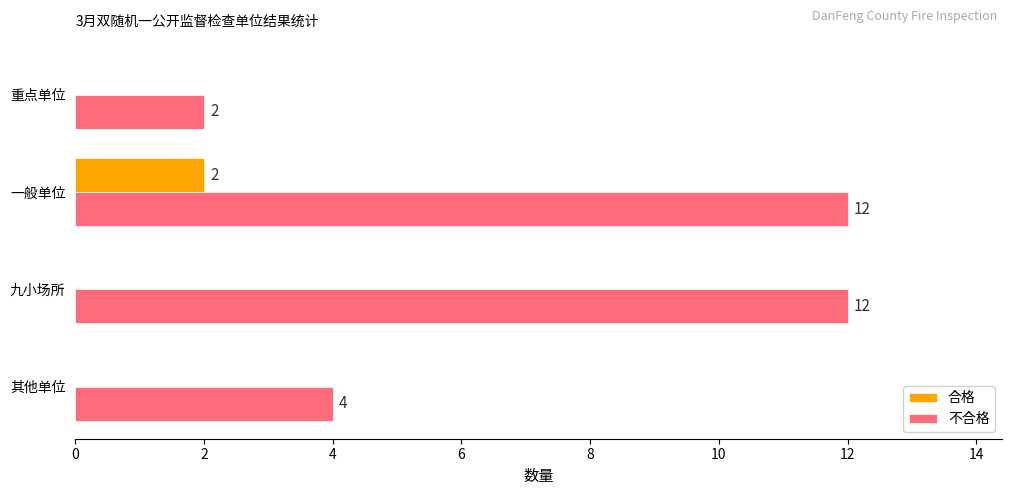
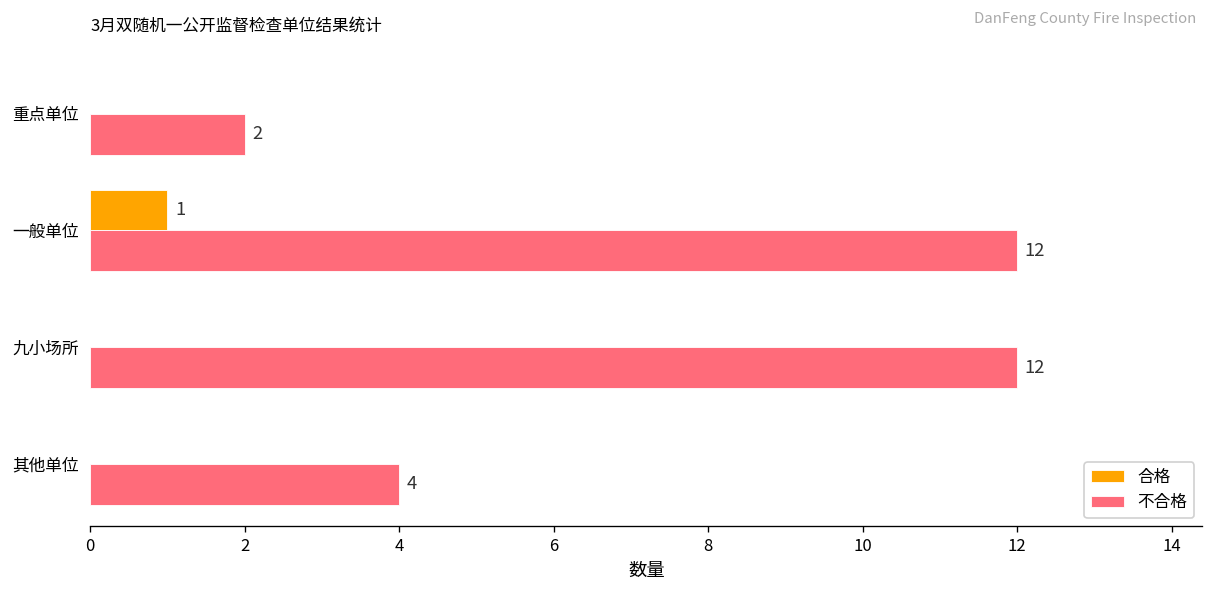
合格, 一般单位: 2 -> 1
